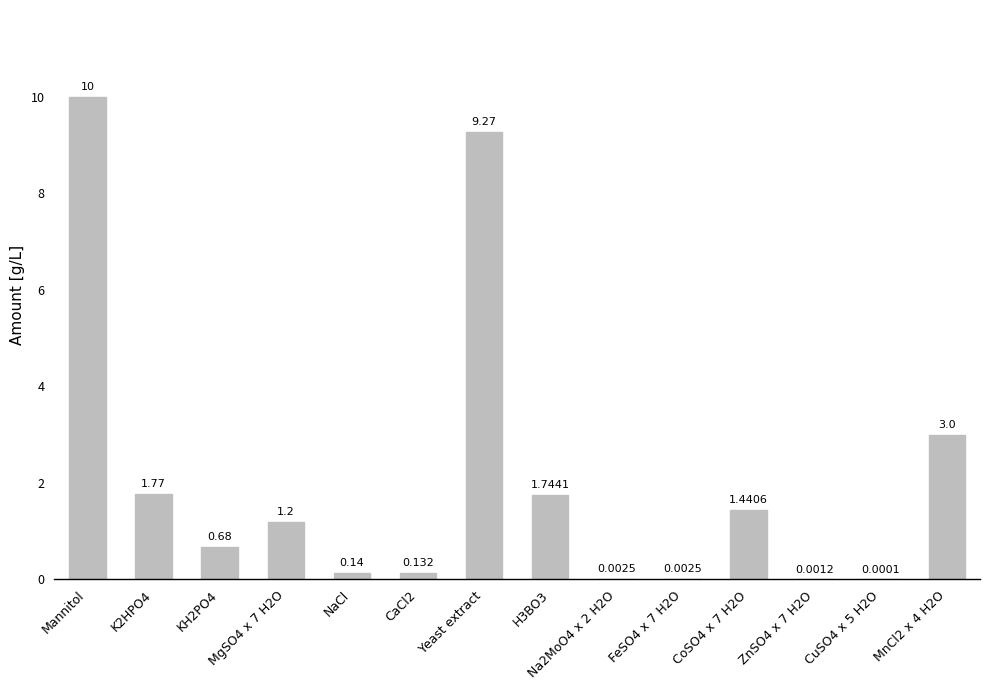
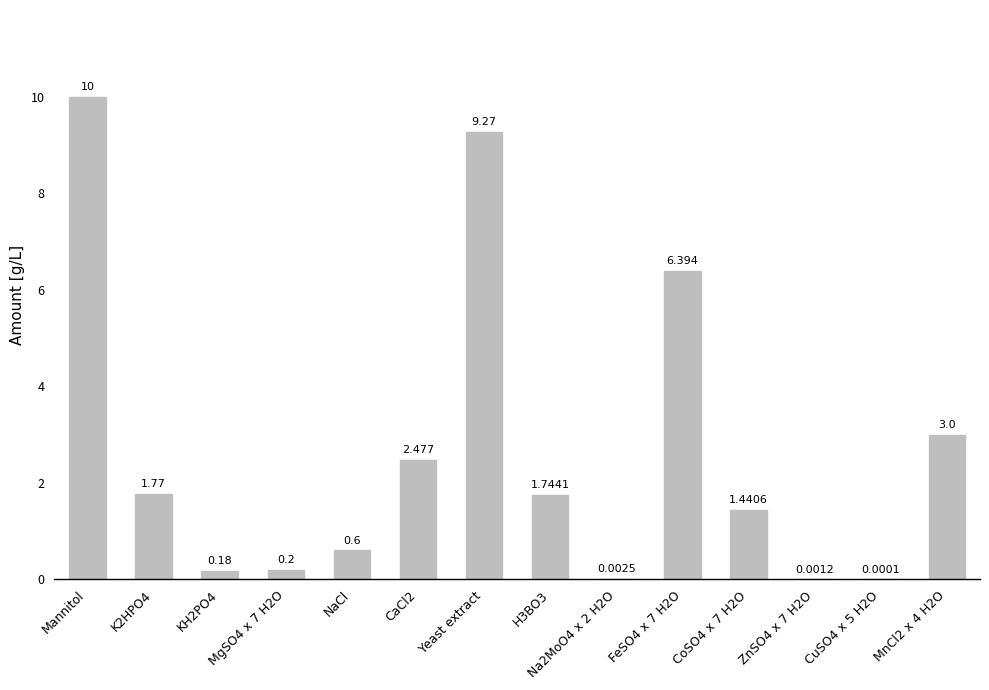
KH2PO4: 0.68 -> 0.18
MgSO4 x 7 H2O: 1.2 -> 0.2
NaCl: 0.14 -> 0.6
CaCl2: 0.132 -> 2.477
FeSO4 x 7 H2O: 0.0025 -> 6.394
